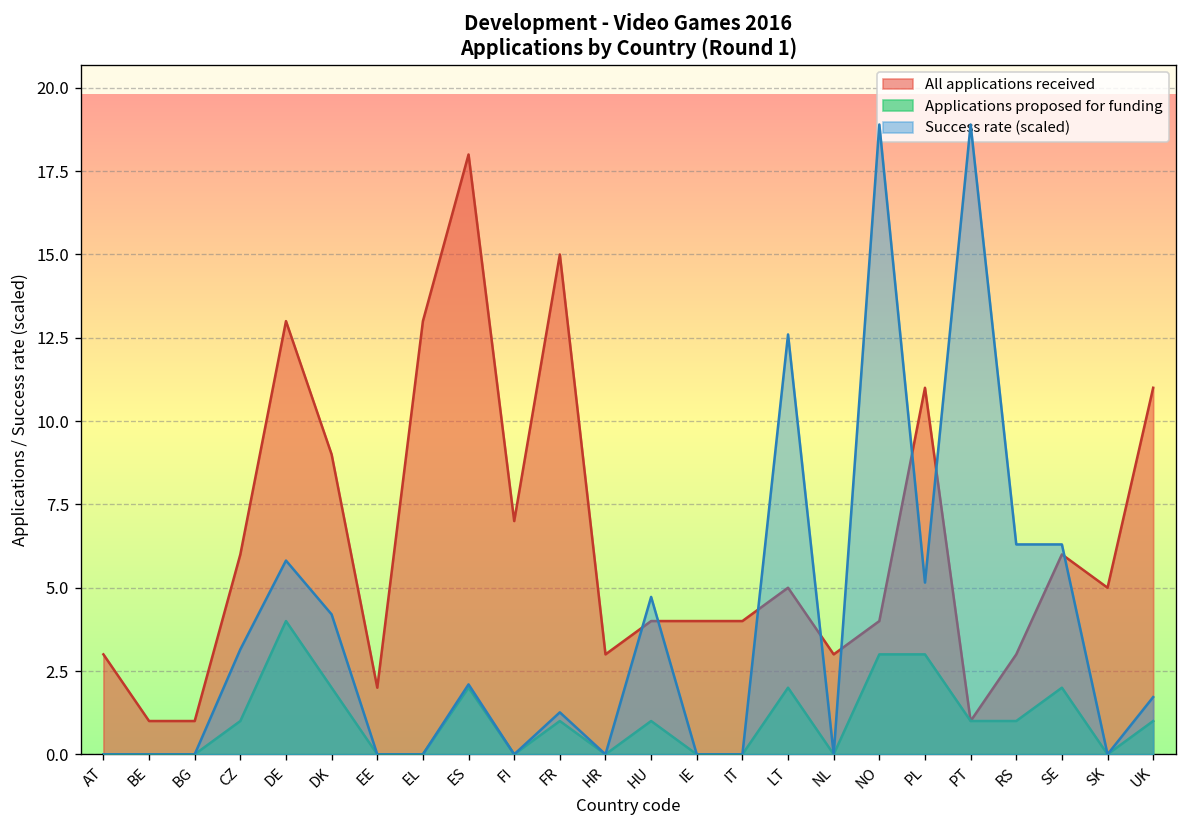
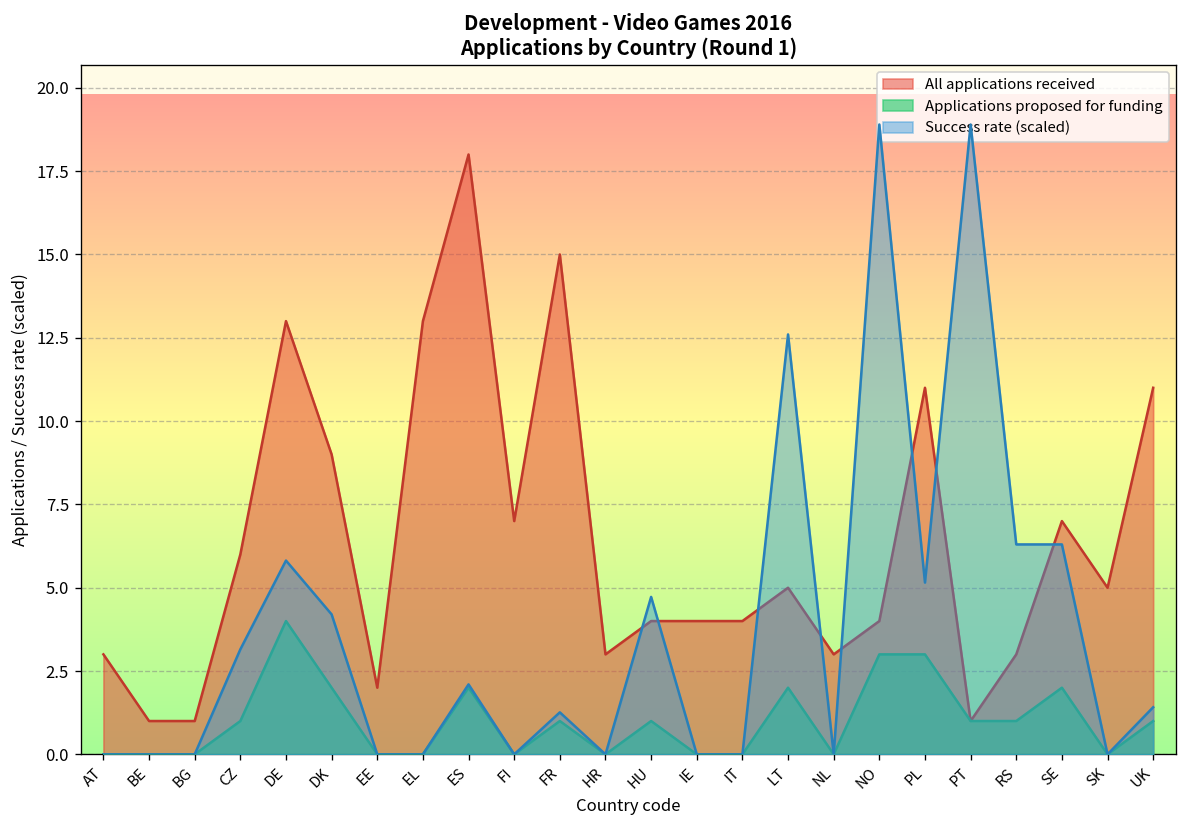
All applications received, SE: 6 -> 7
Success rate (scaled), UK: 1.7 -> 1.4
